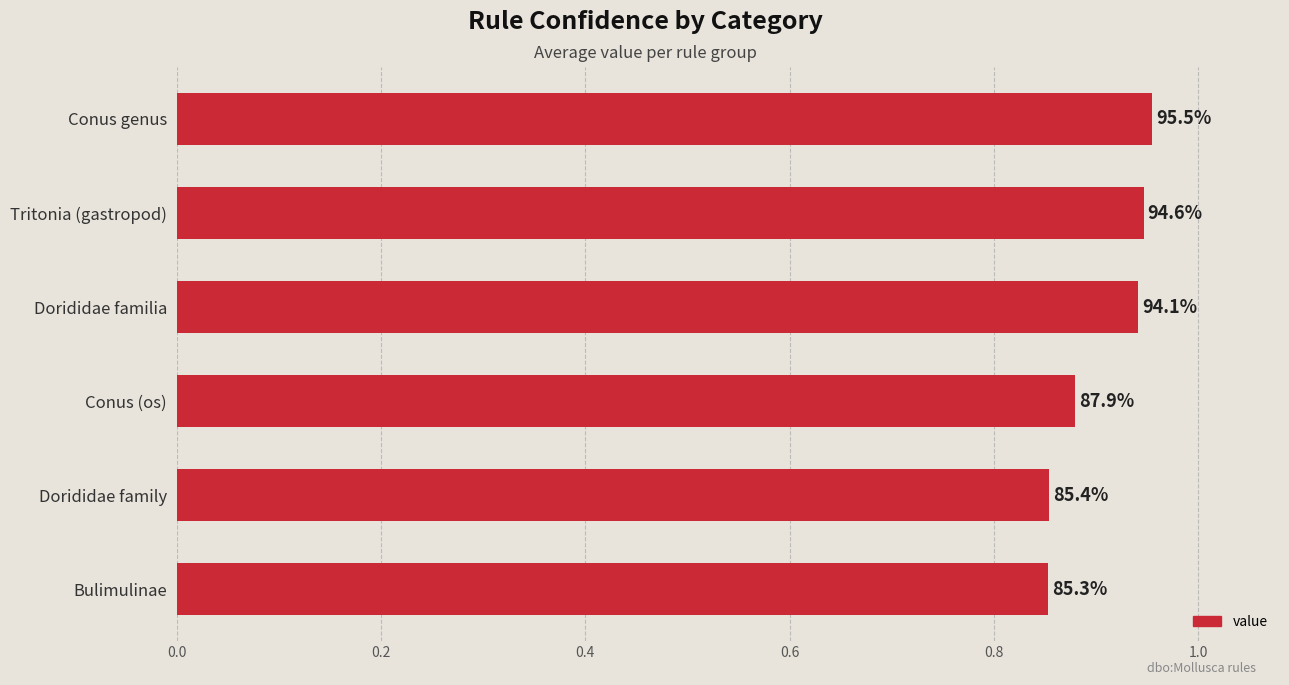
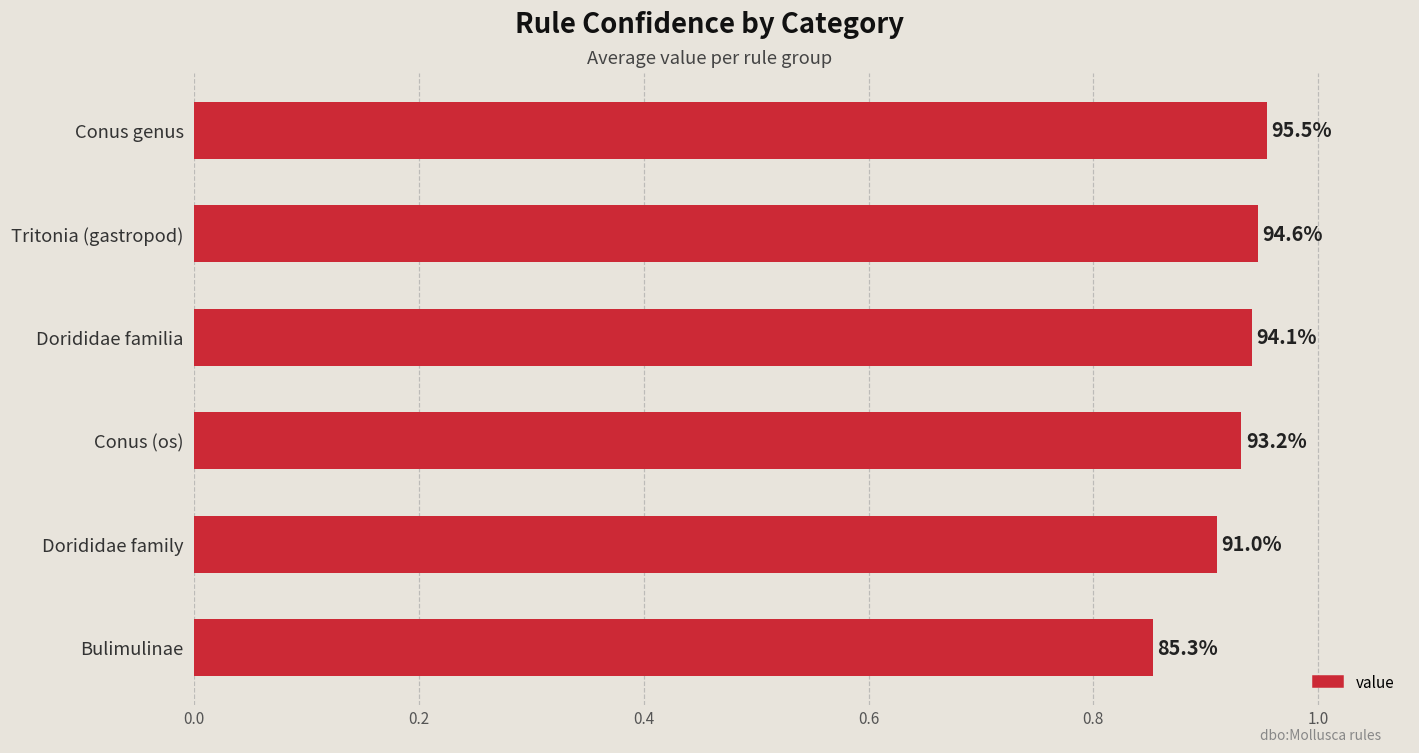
Conus (os): 87.9% -> 93.2%
Dorididae family: 85.4% -> 91.0%
